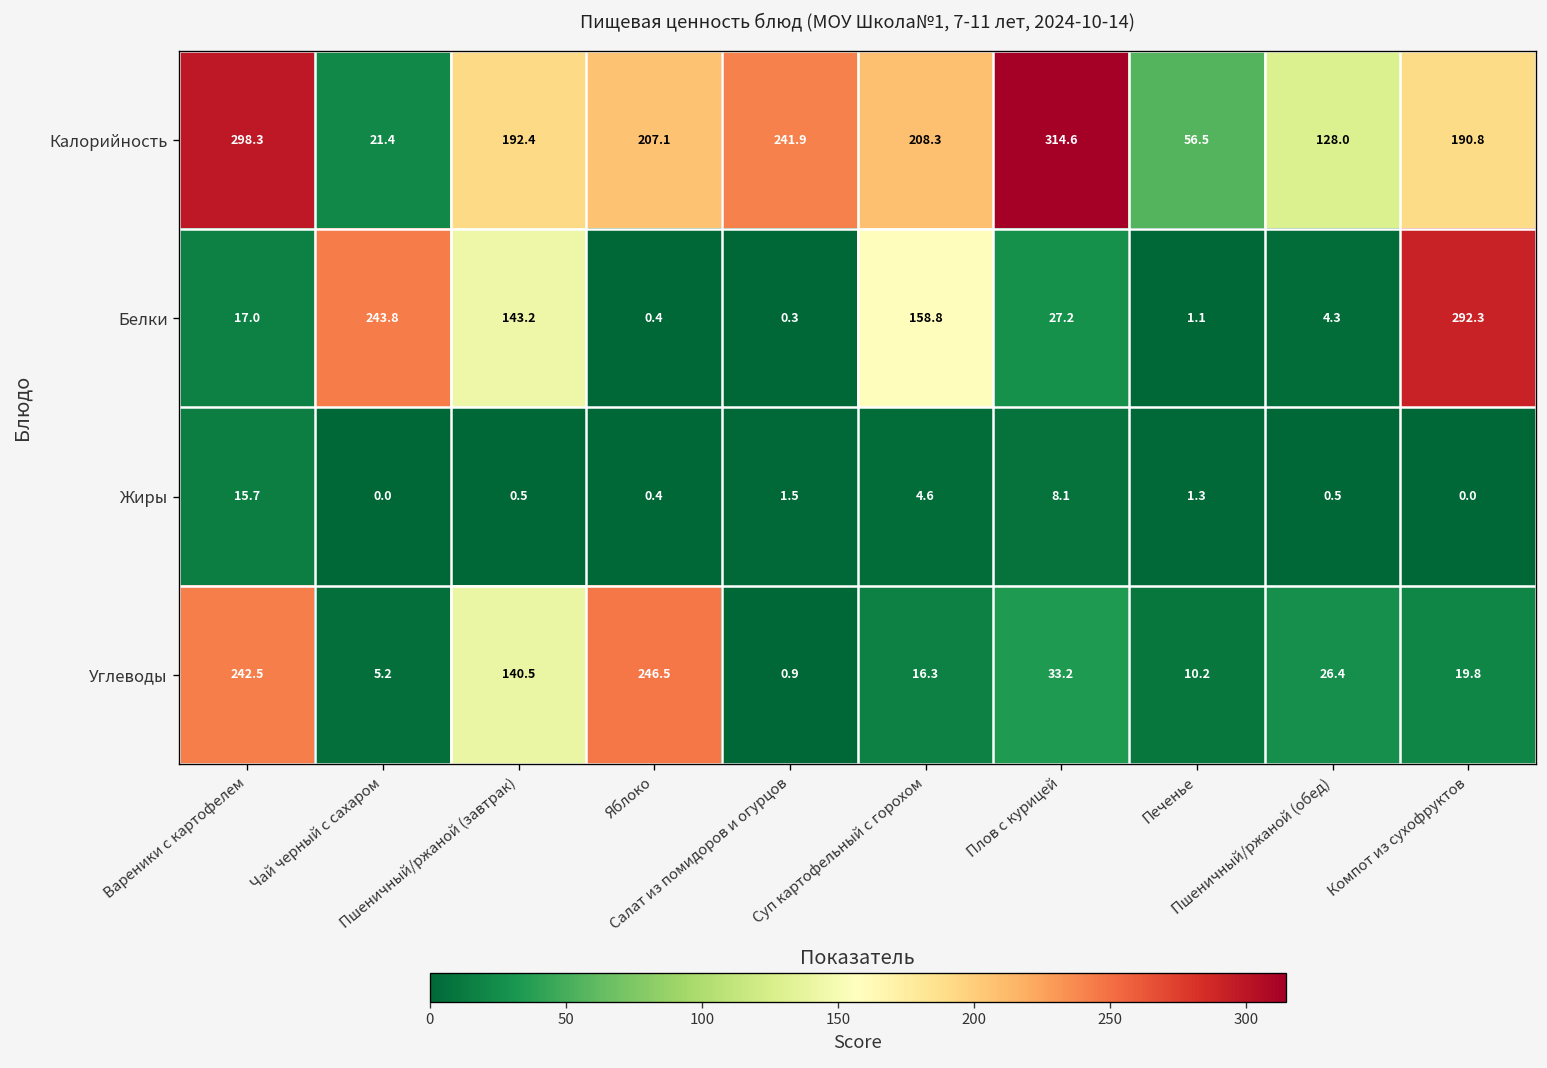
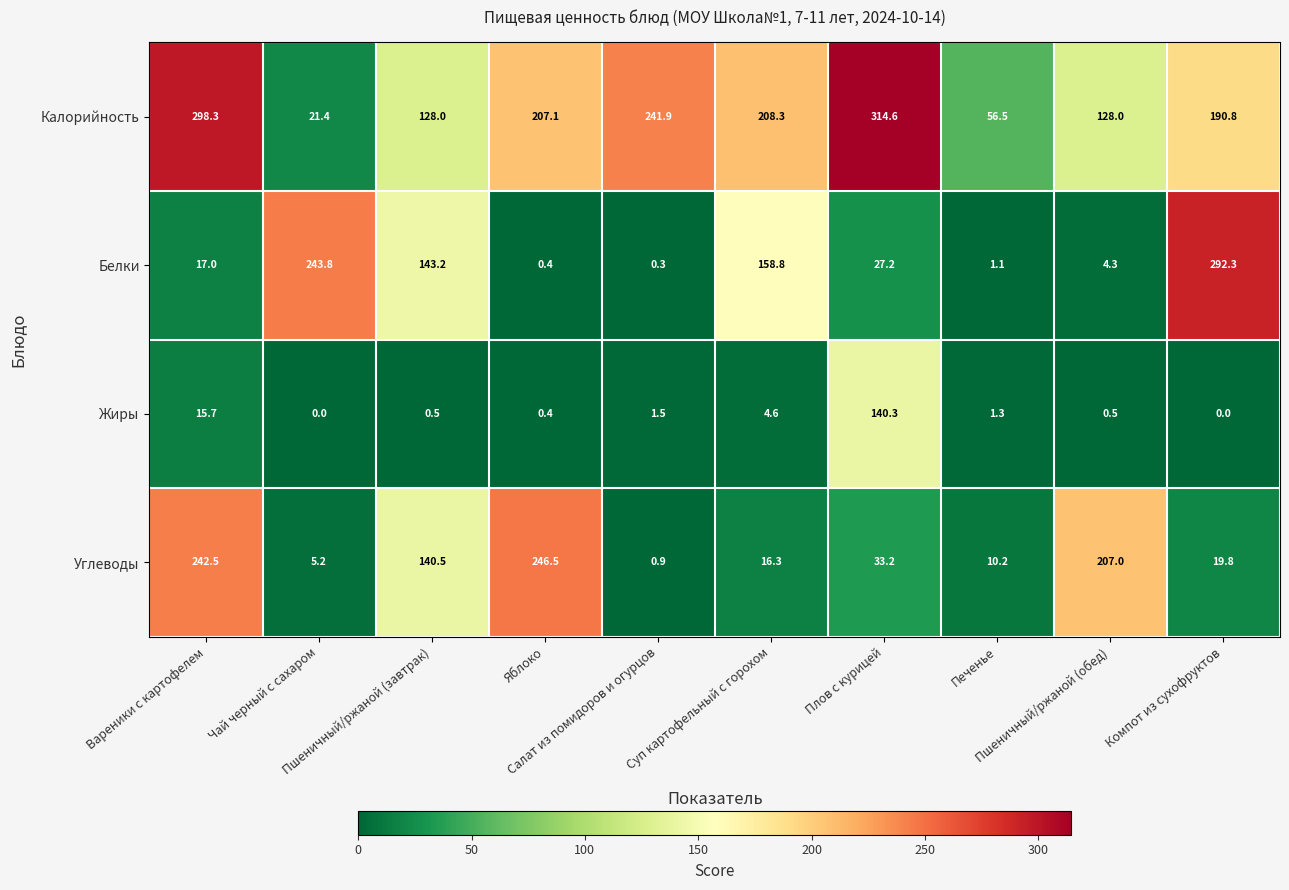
Калорийность, Пшеничный/ржаной (завтрак): 192.4 -> 128.0
Жиры, Плов с курицей: 8.1 -> 140.3
Углеводы, Пшеничный/ржаной (обед): 26.4 -> 207.0
